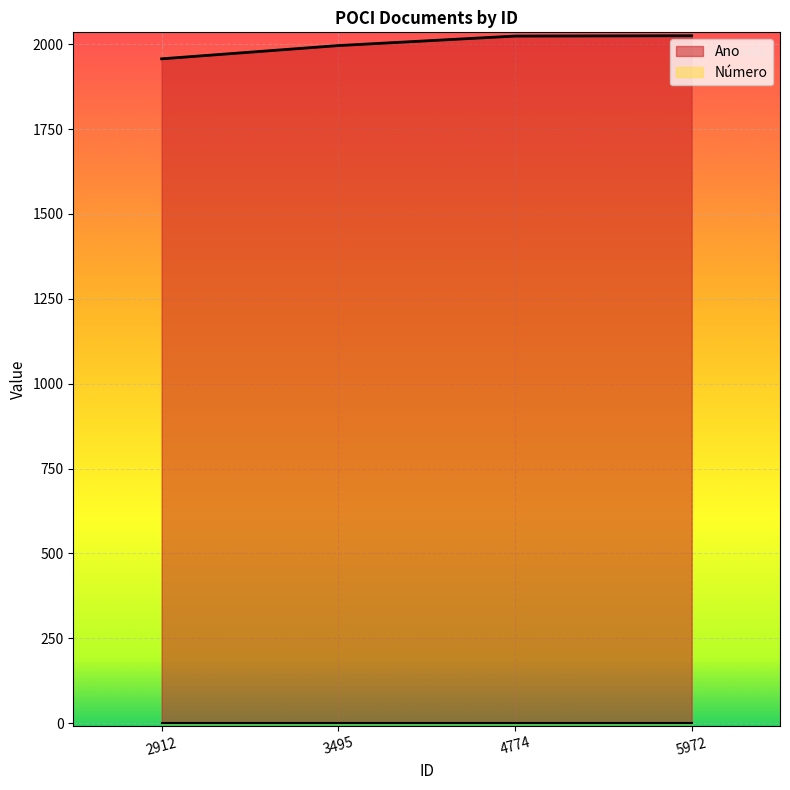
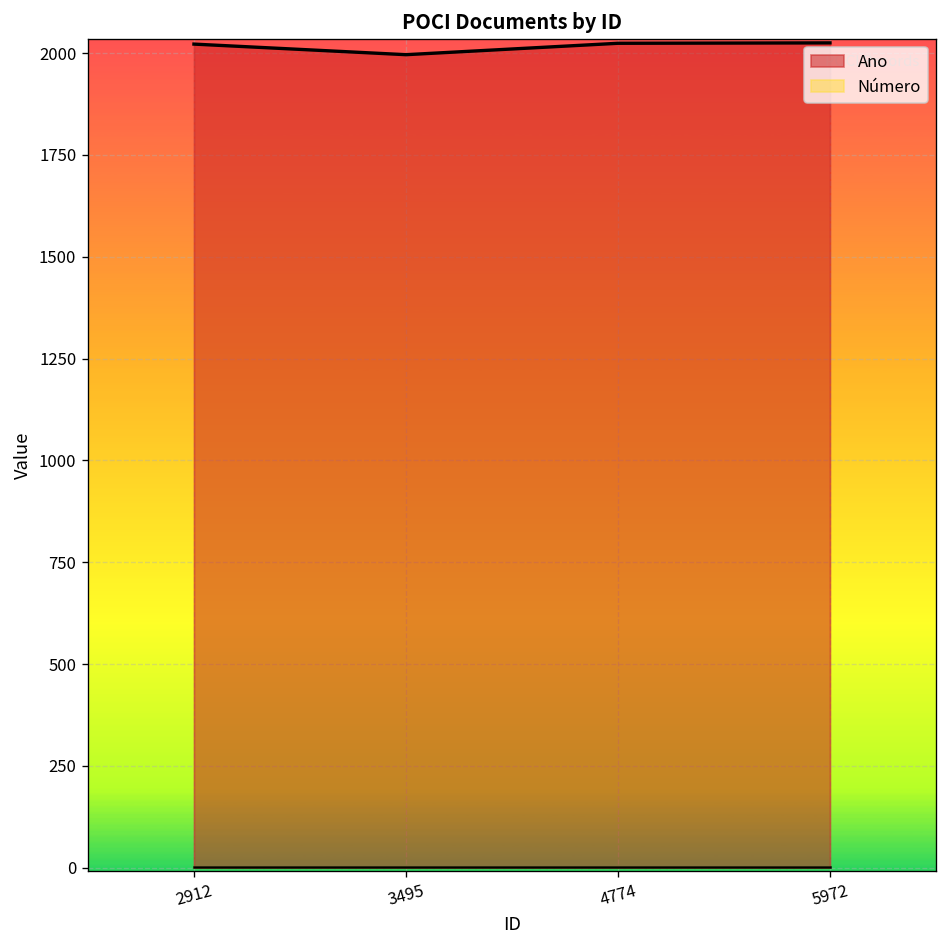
Ano, 2912: 1960 -> 2020
